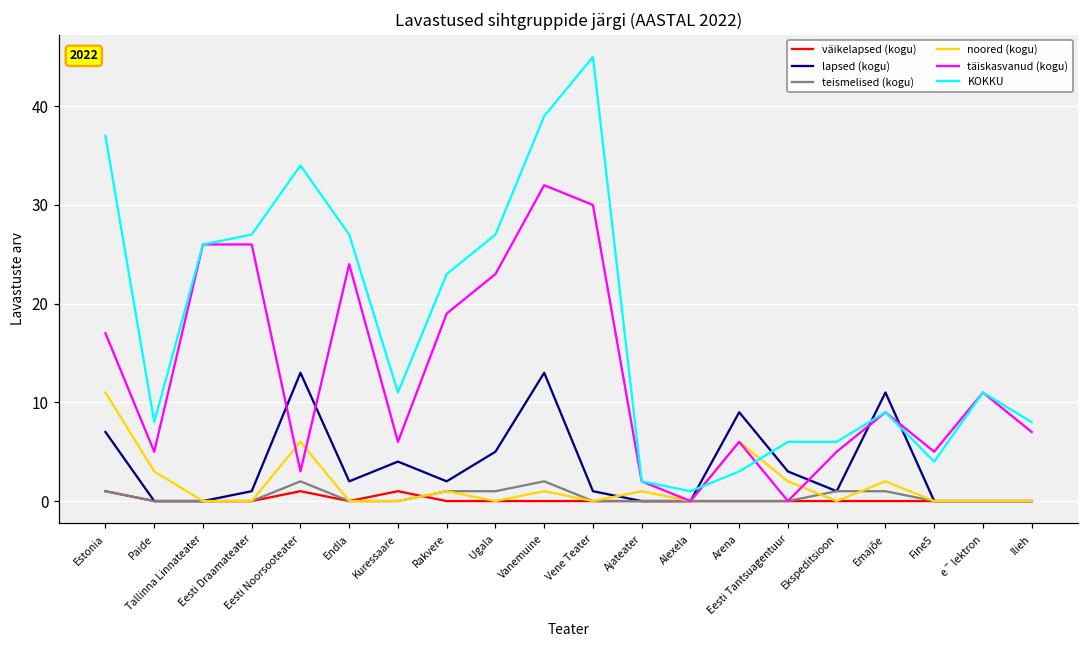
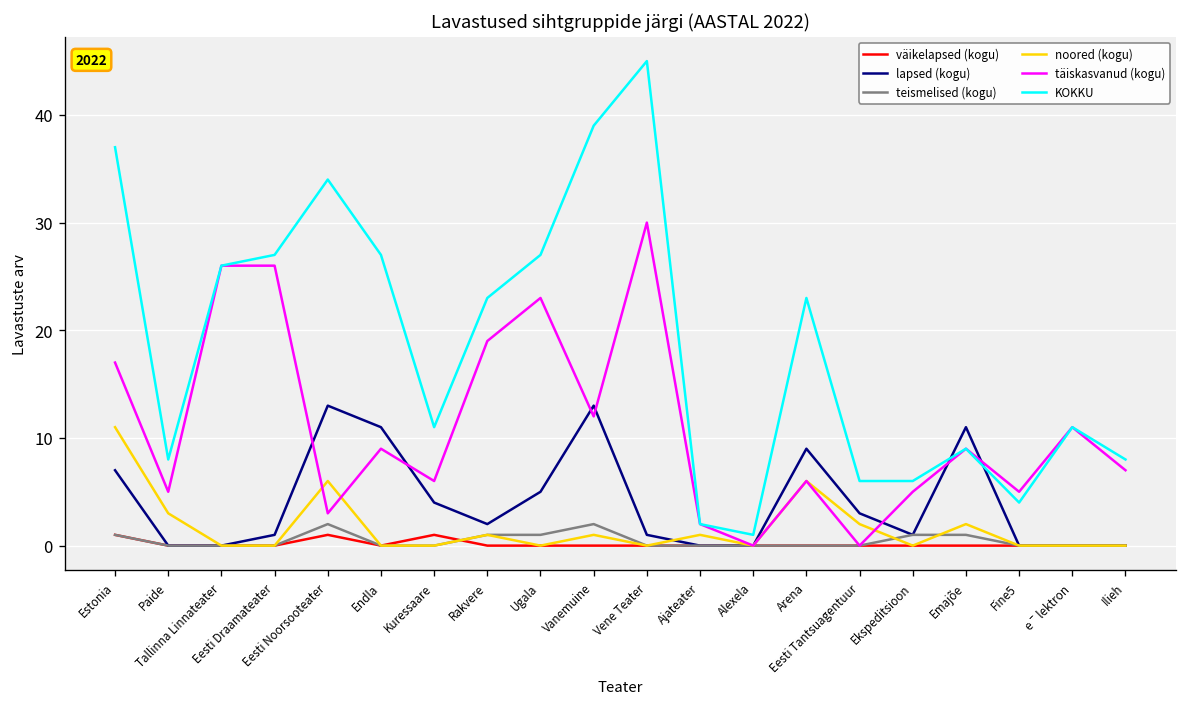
lapsed (kogu), Endla: 2 -> 11
täiskasvanud (kogu), Endla: 24 -> 9
täiskasvanud (kogu), Vanemuine: 32 -> 12
KOKKU, Arena: 3 -> 23
